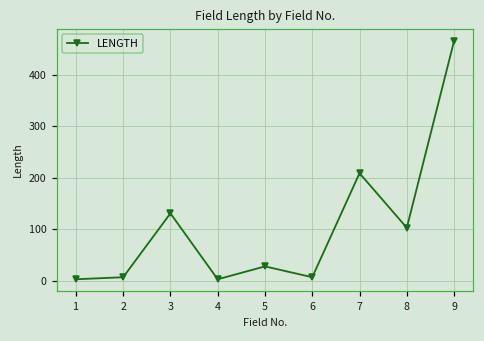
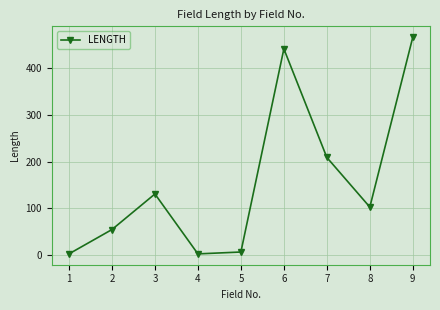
2: 10 -> 60
5: 30 -> 10
6: 10 -> 440
